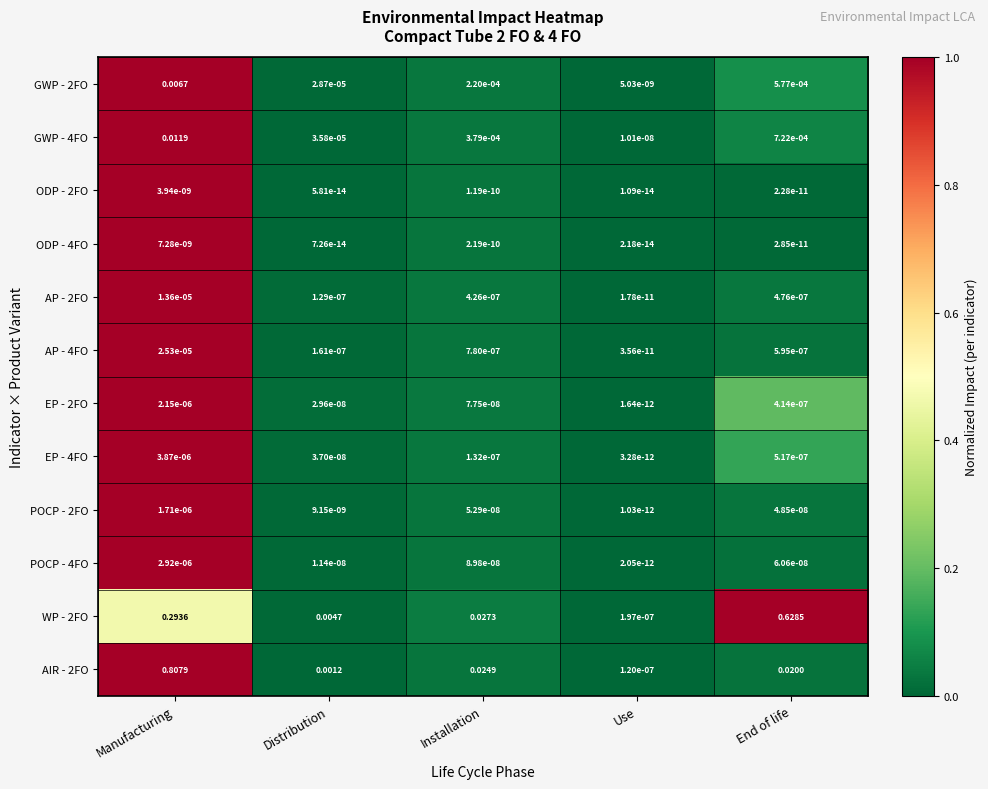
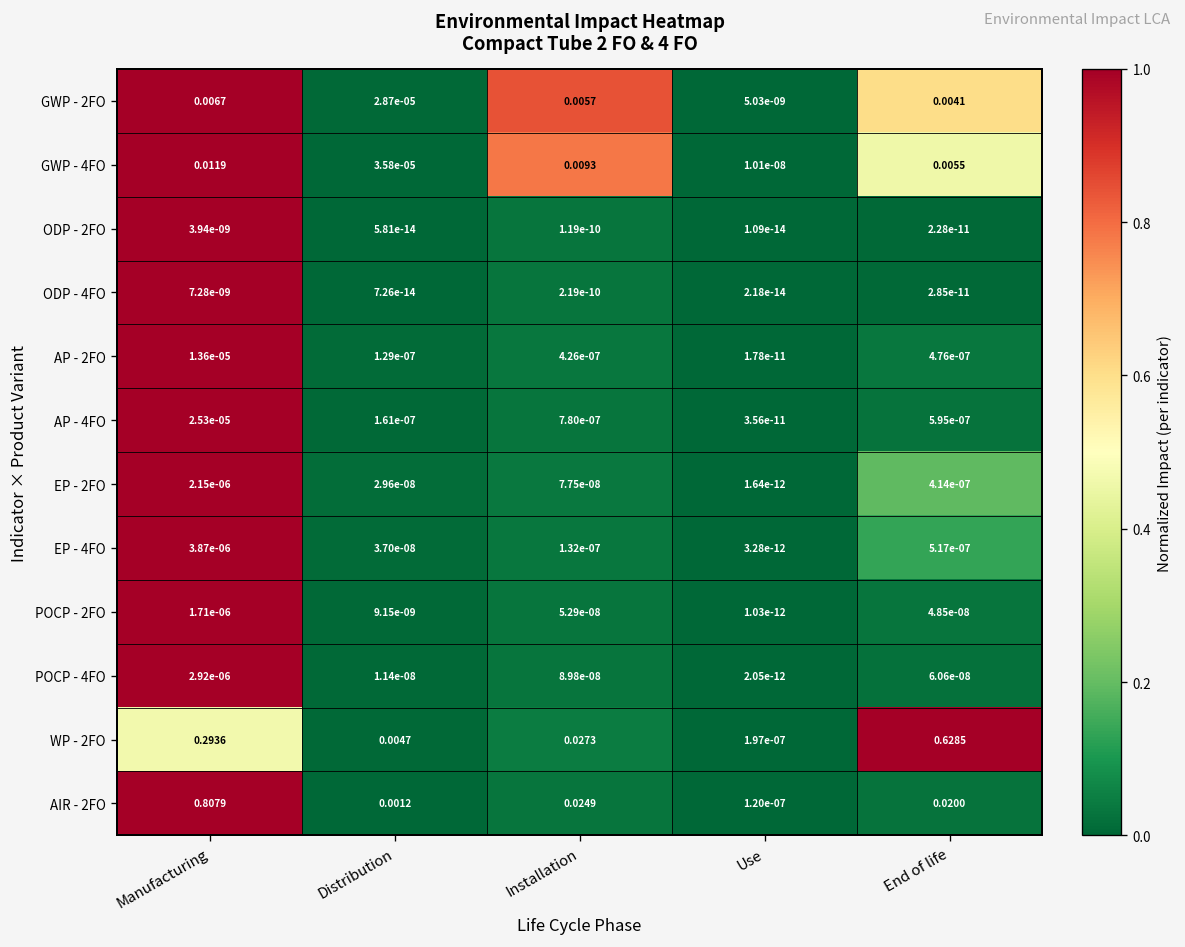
GWP - 2FO, Installation: 2.20e-04 -> 0.0057
GWP - 2FO, End of life: 5.77e-04 -> 0.0041
GWP - 4FO, Installation: 3.79e-04 -> 0.0093
GWP - 4FO, End of life: 7.22e-04 -> 0.0055
